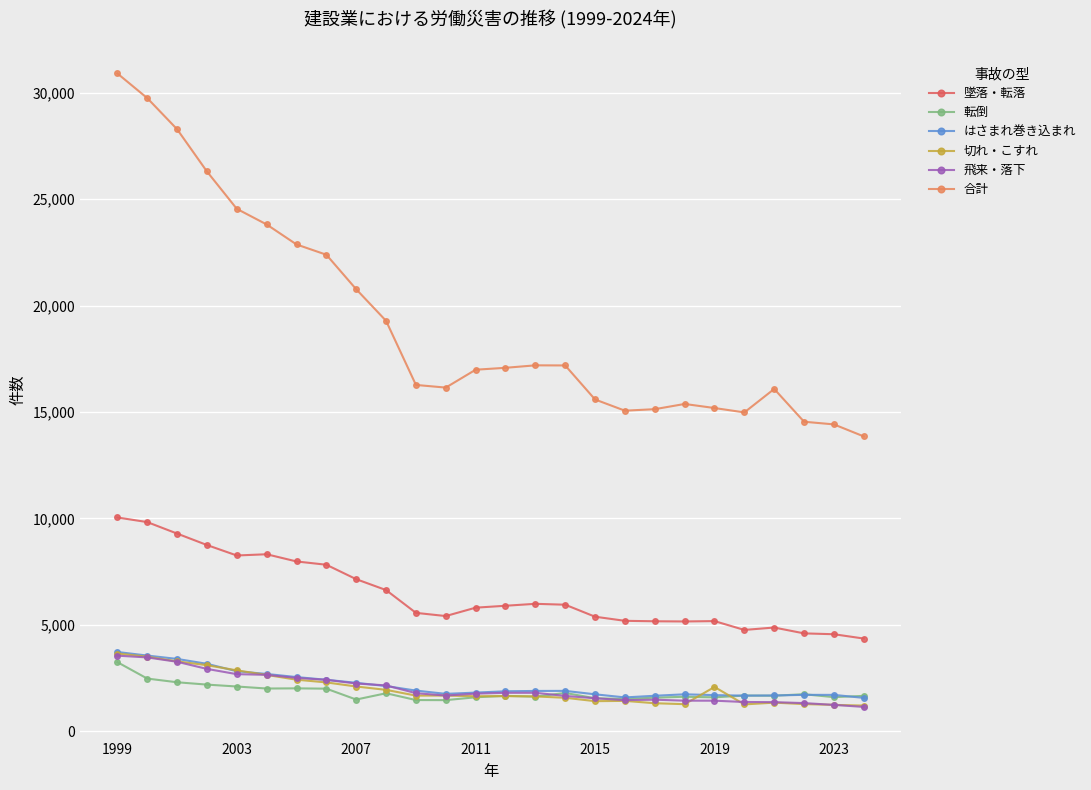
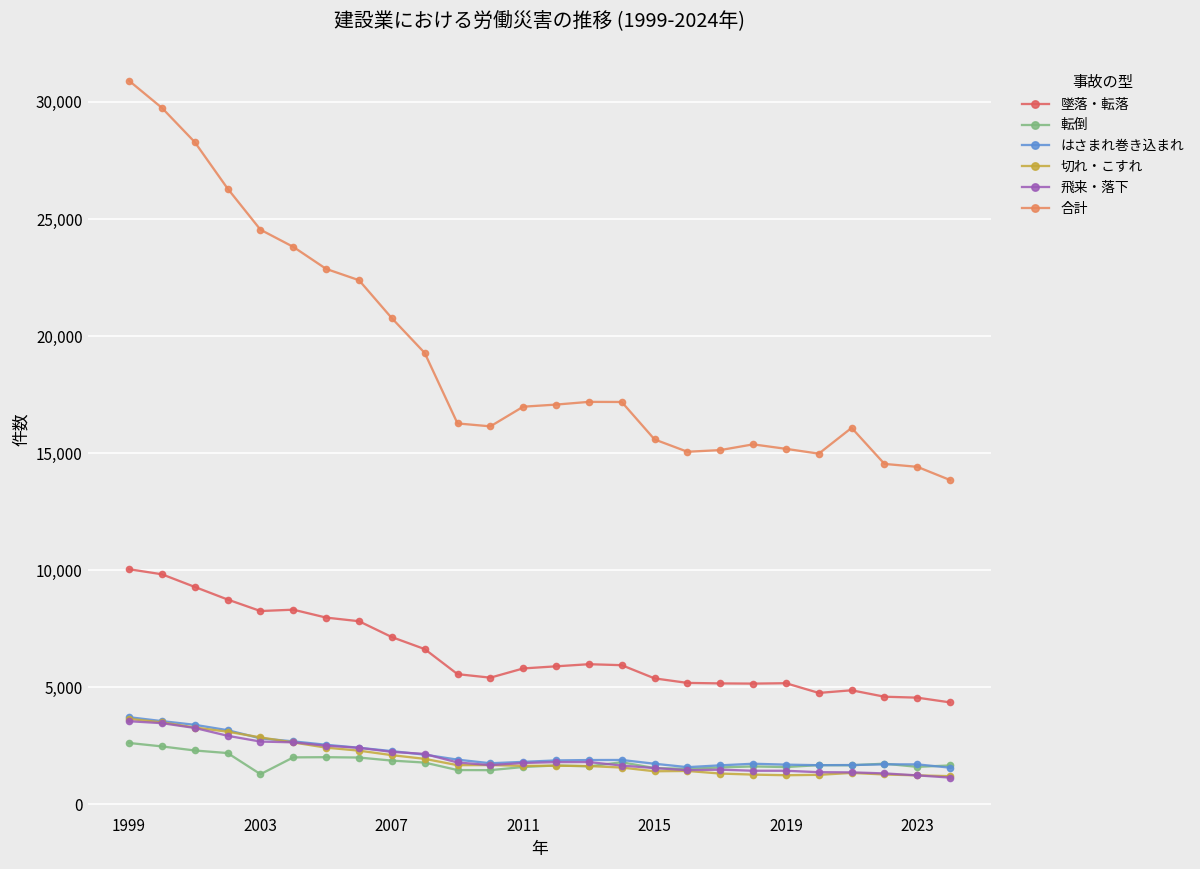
転倒, 1999: 3,200 -> 2,600
転倒, 2003: 2,100 -> 1,300
転倒, 2007: 1,500 -> 1,900
切れ・こすれ, 2019: 2,100 -> 1,200
